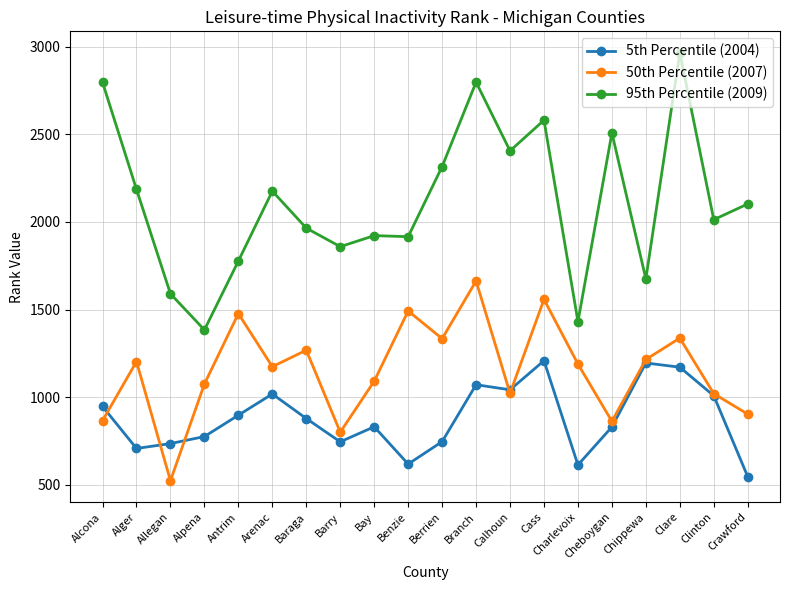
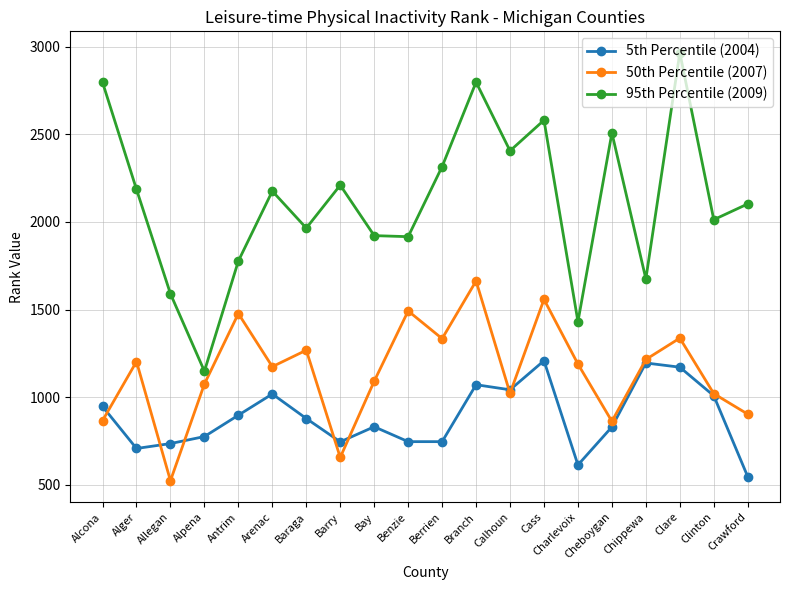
95th Percentile (2009), Alpena: 1380 -> 1150
50th Percentile (2007), Barry: 800 -> 660
95th Percentile (2009), Barry: 1860 -> 2210
5th Percentile (2004), Benzie: 620 -> 750
